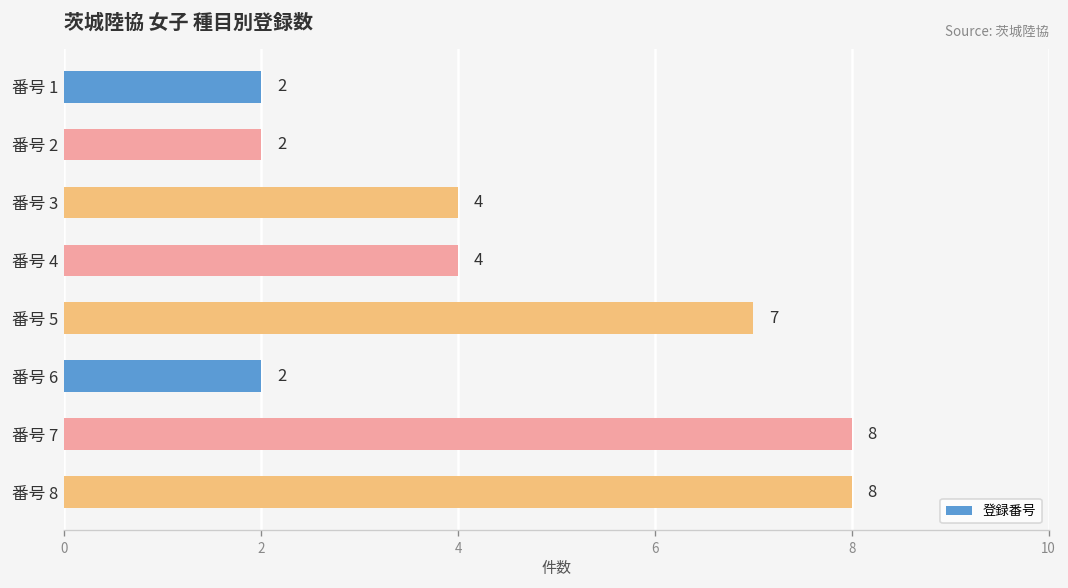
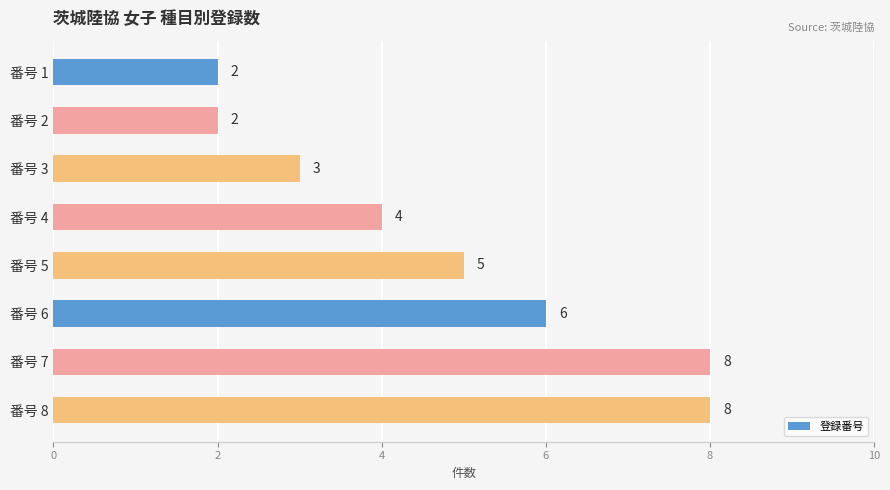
番号 3: 4 -> 3
番号 5: 7 -> 5
番号 6: 2 -> 6
